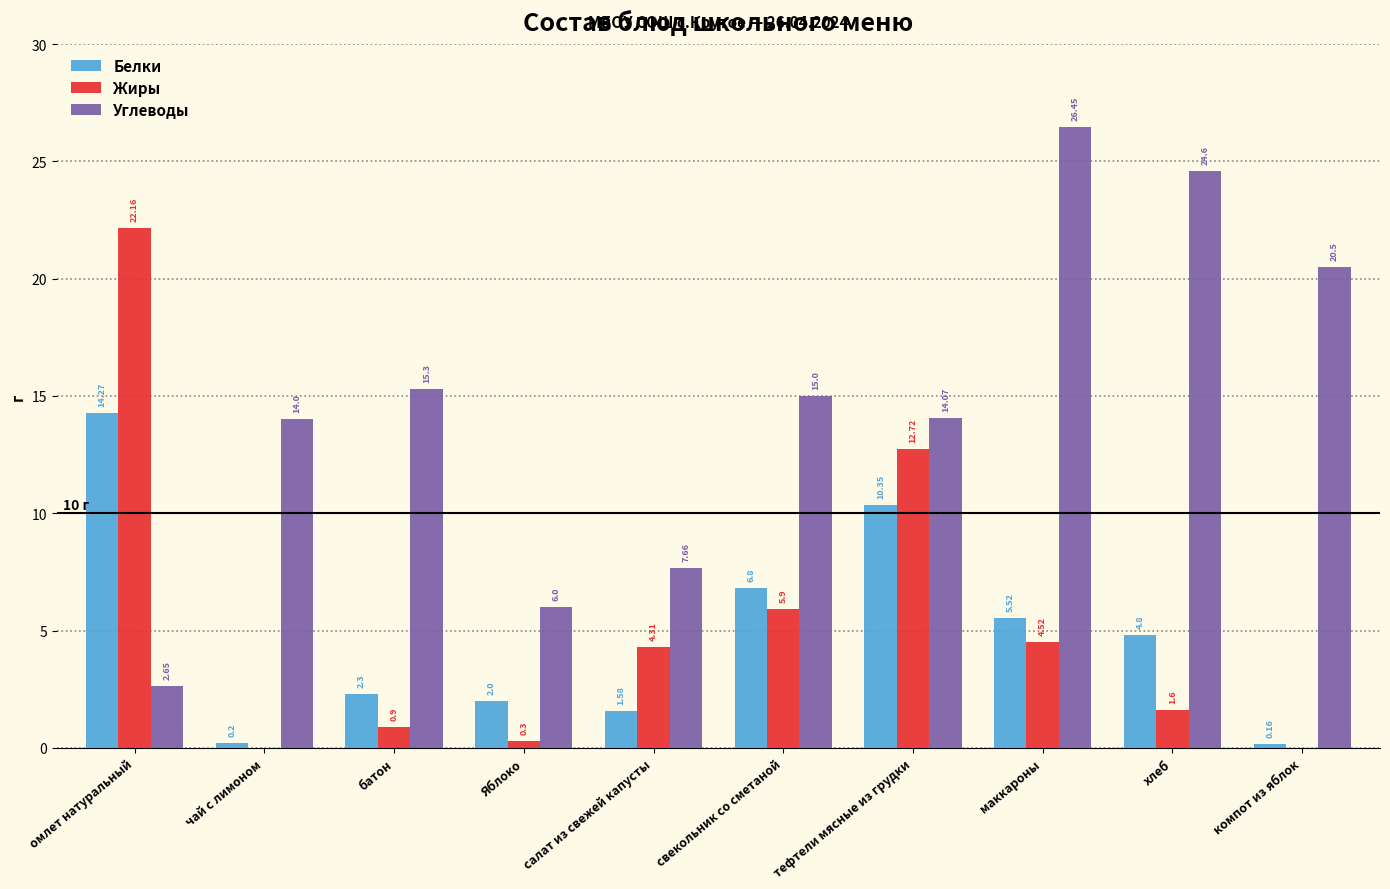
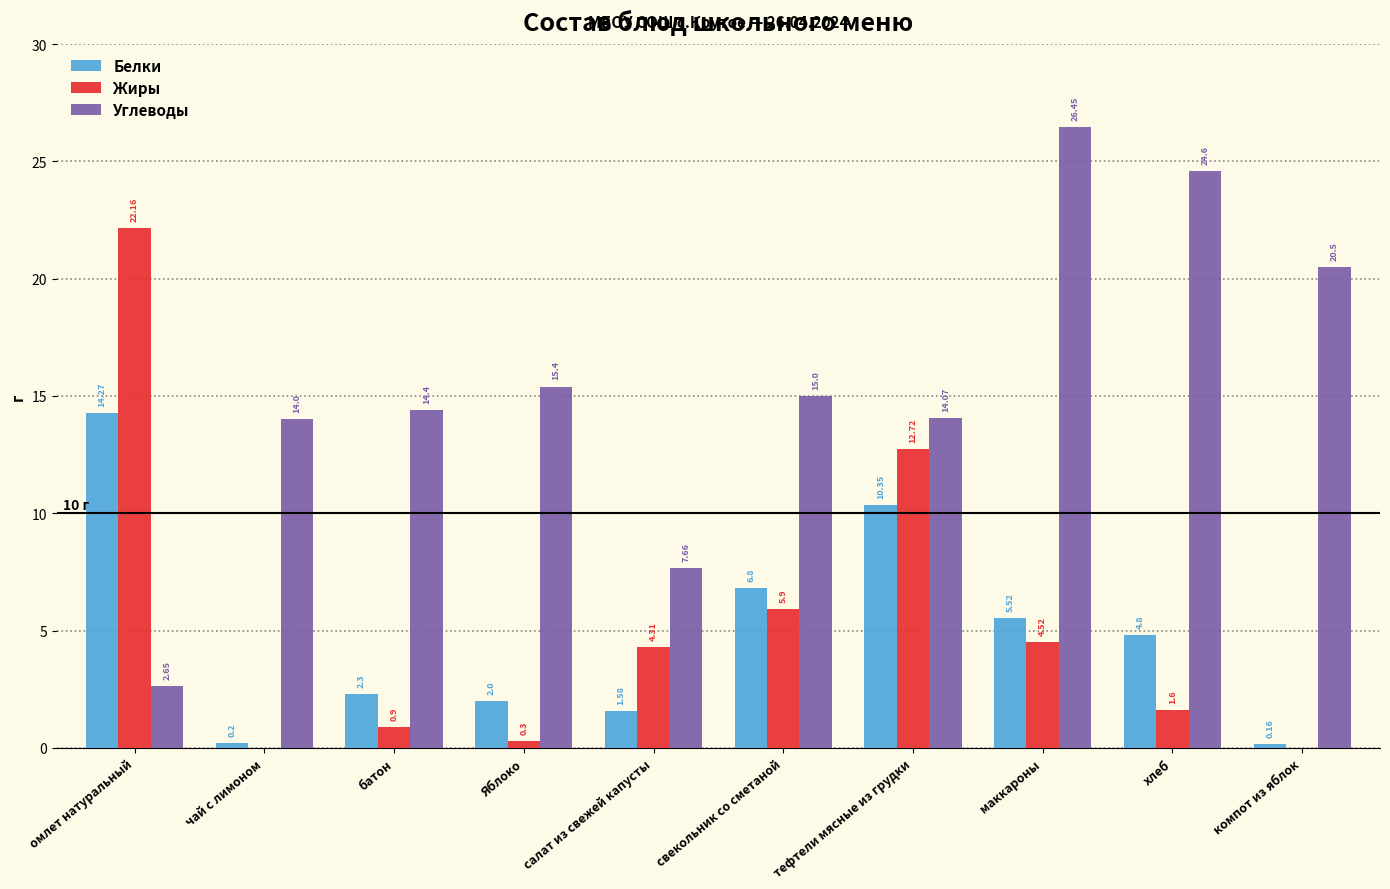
Углеводы, батон: 15.3 -> 14.4
Углеводы, Яблоко: 6.0 -> 15.4
